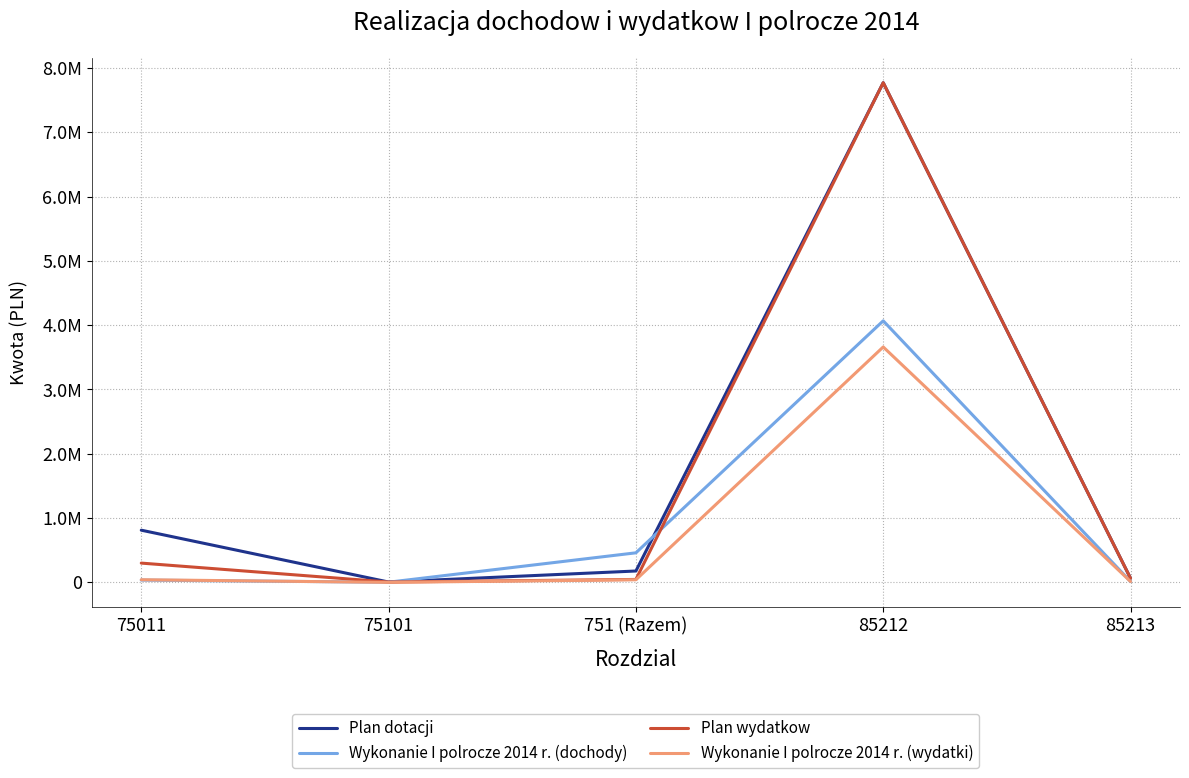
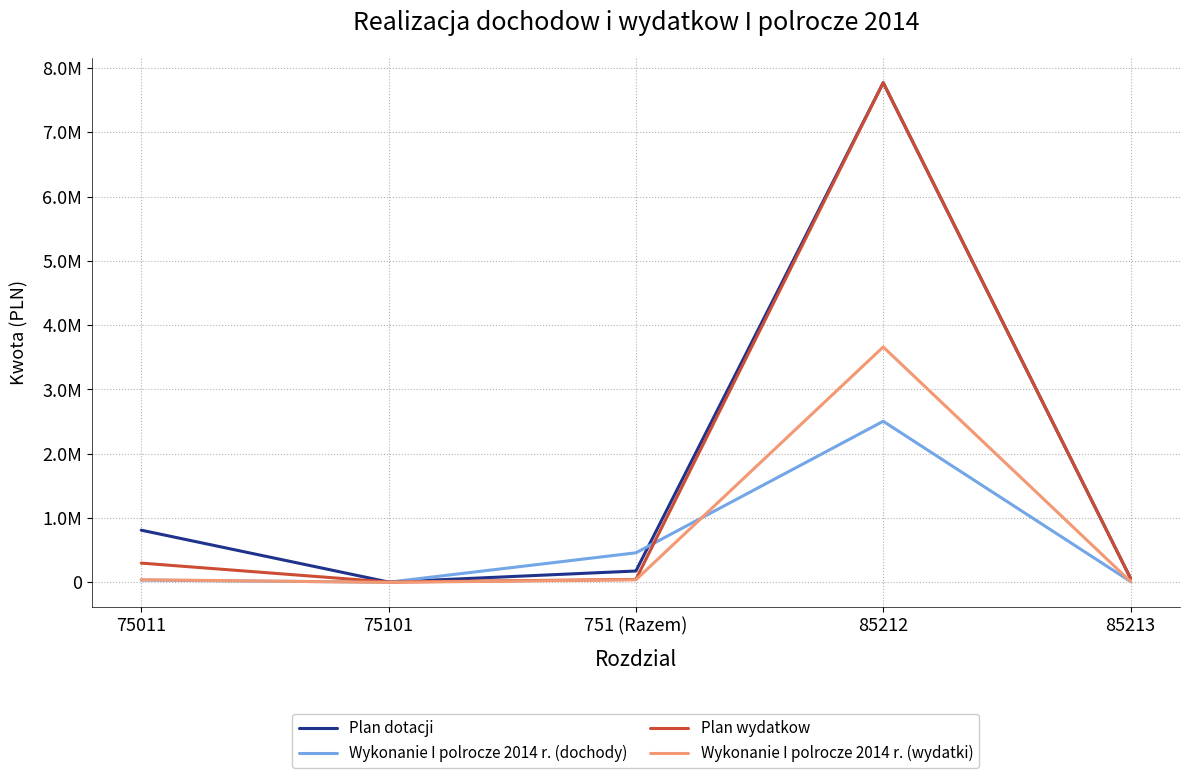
Wykonanie I polrocze 2014 r. (dochody), 85212: 4100000 -> 2500000
